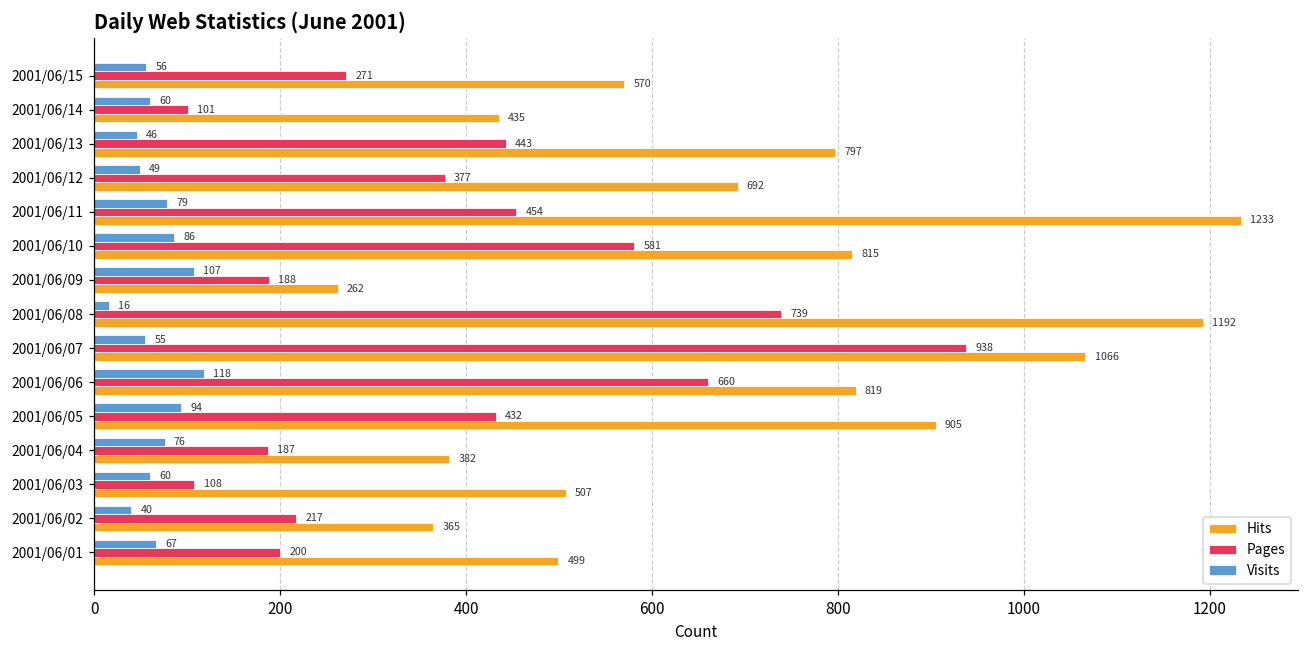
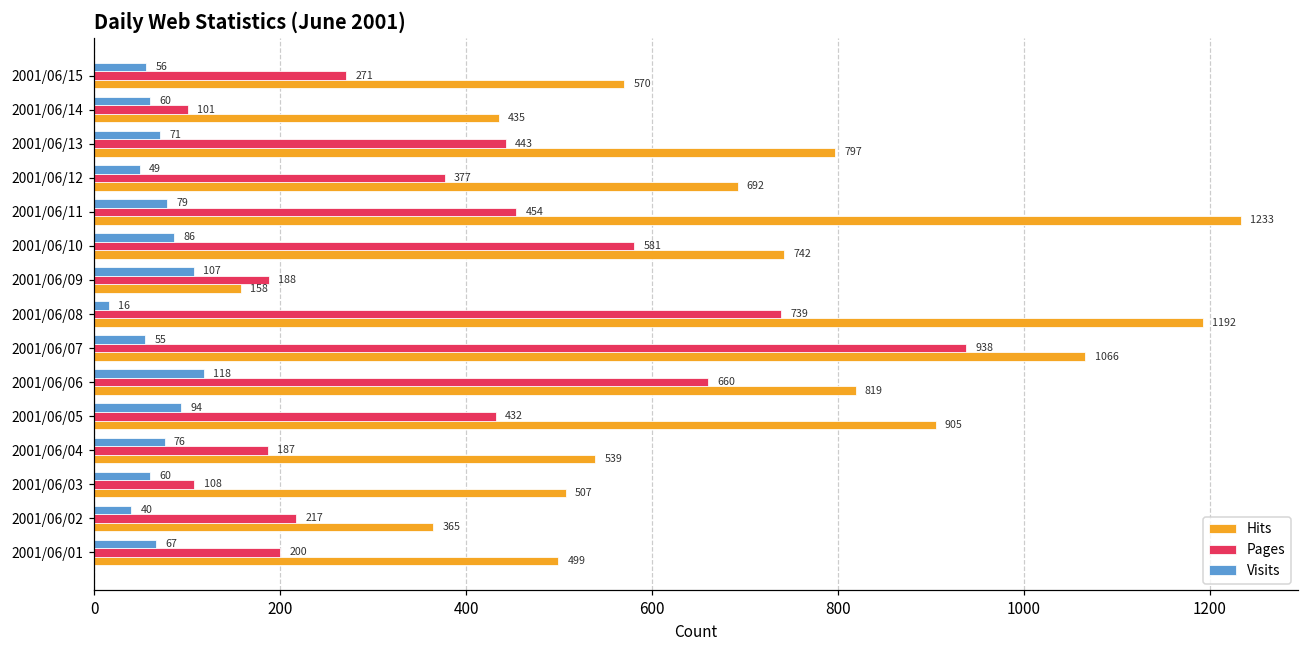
Visits, 2001/06/13: 46 -> 71
Hits, 2001/06/10: 815 -> 742
Hits, 2001/06/09: 262 -> 158
Hits, 2001/06/04: 382 -> 539
